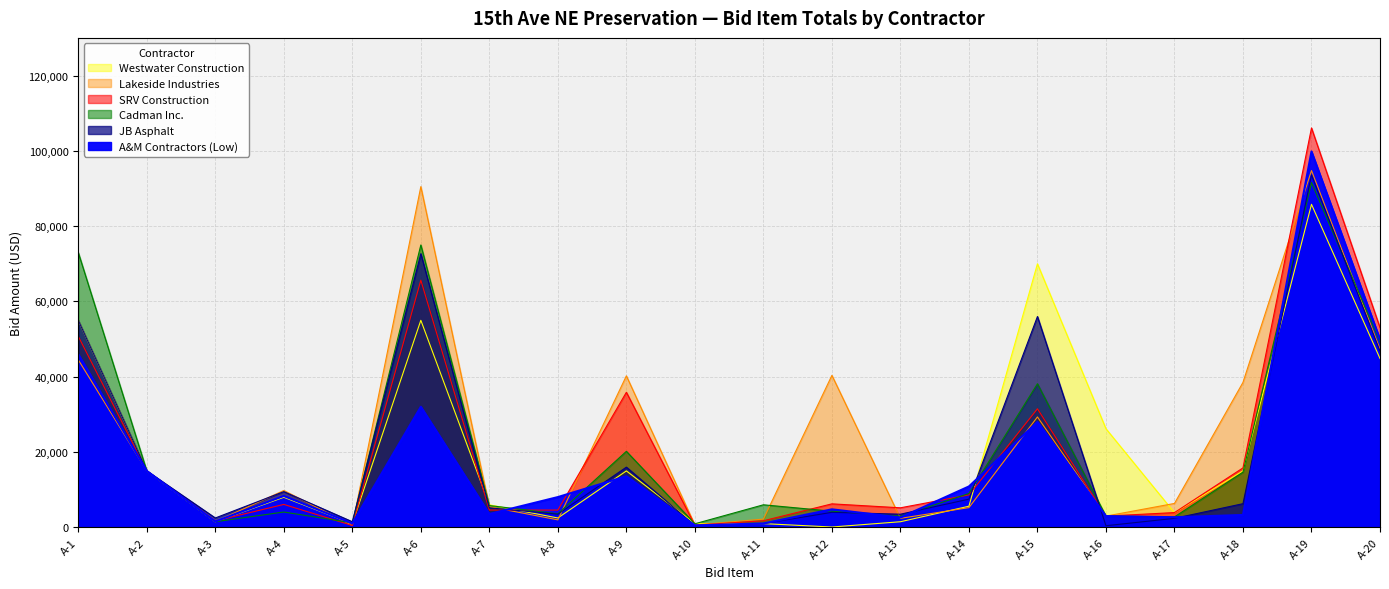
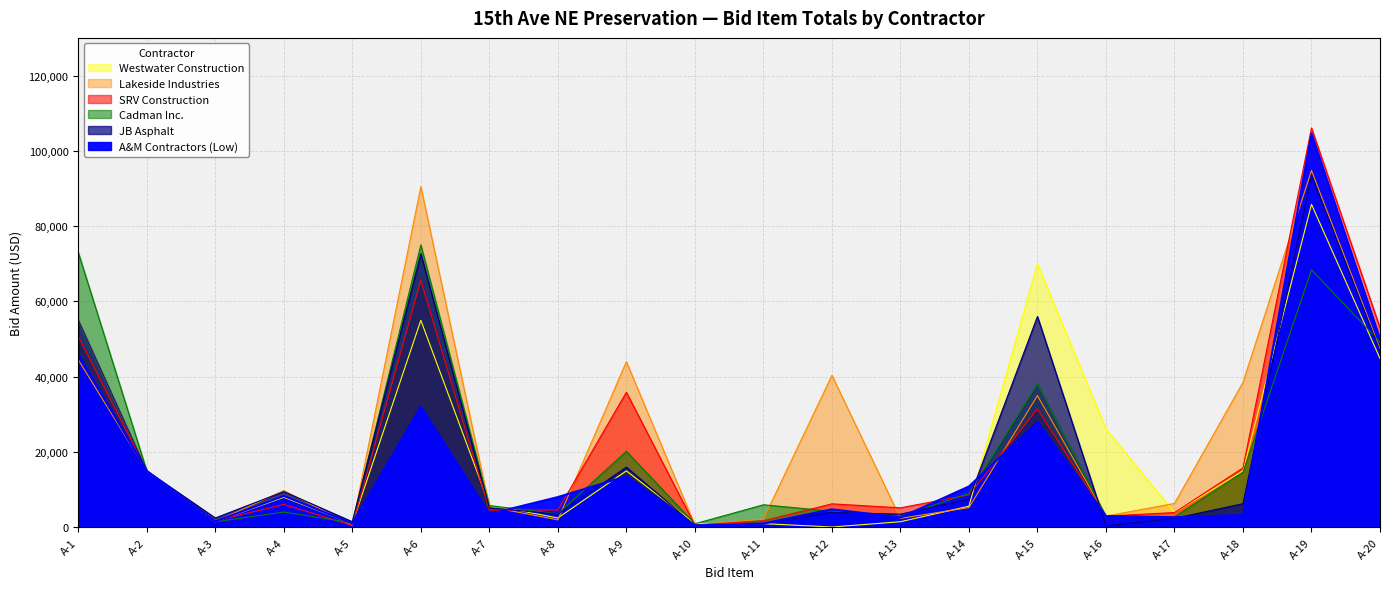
Lakeside Industries, A-9: 40,000 -> 44,000
Lakeside Industries, A-15: 29,000 -> 35,000
Cadman Inc., A-19: 92,000 -> 68,000
A&M Contractors (Low), A-19: 100,000 -> 105,000
